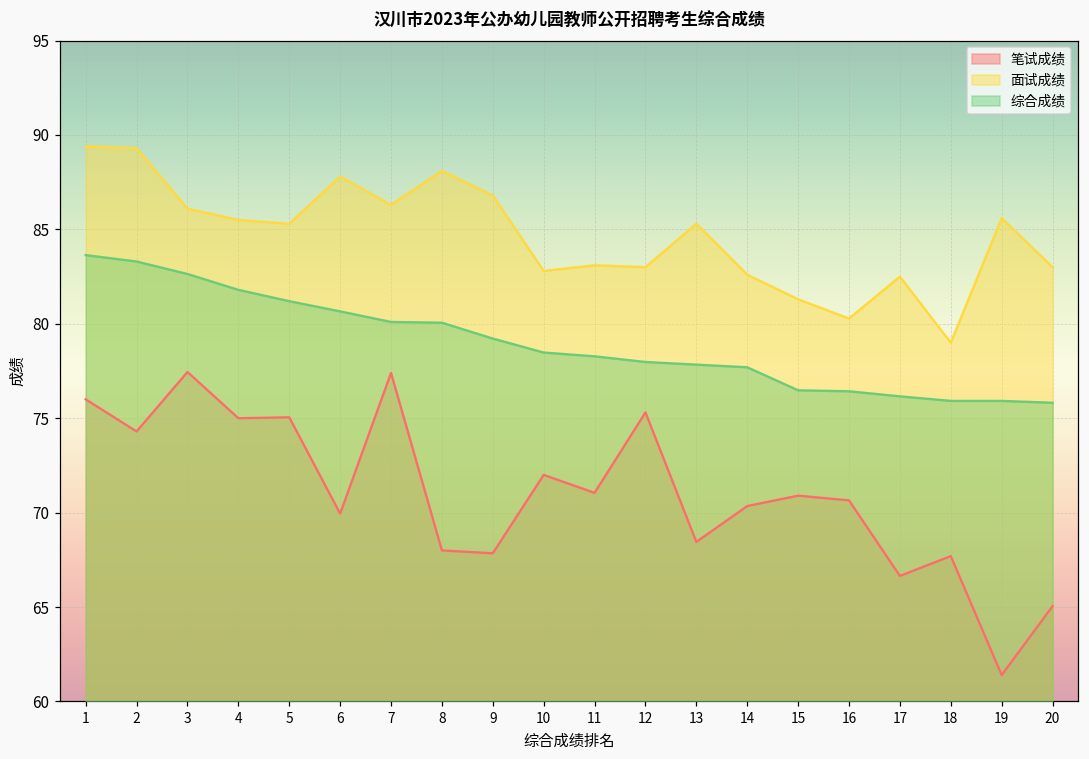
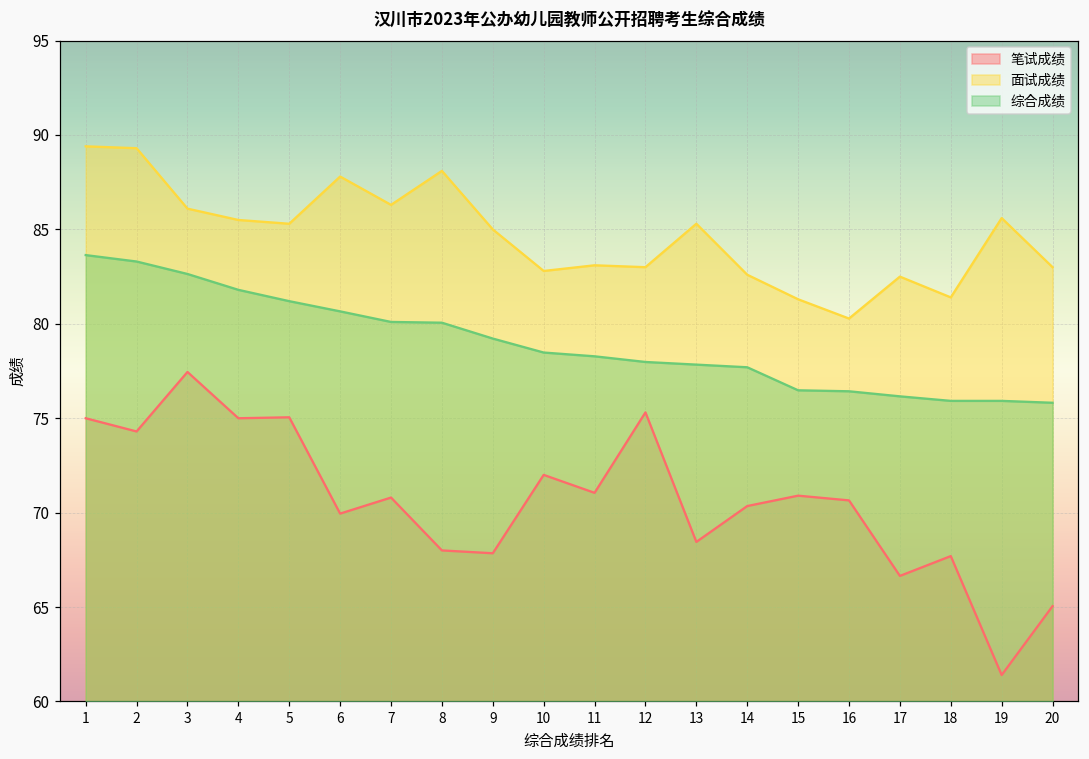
笔试成绩, 1: 76 -> 75
笔试成绩, 7: 77.4 -> 70.8
面试成绩, 9: 86.8 -> 85.0
面试成绩, 18: 79.0 -> 81.4
